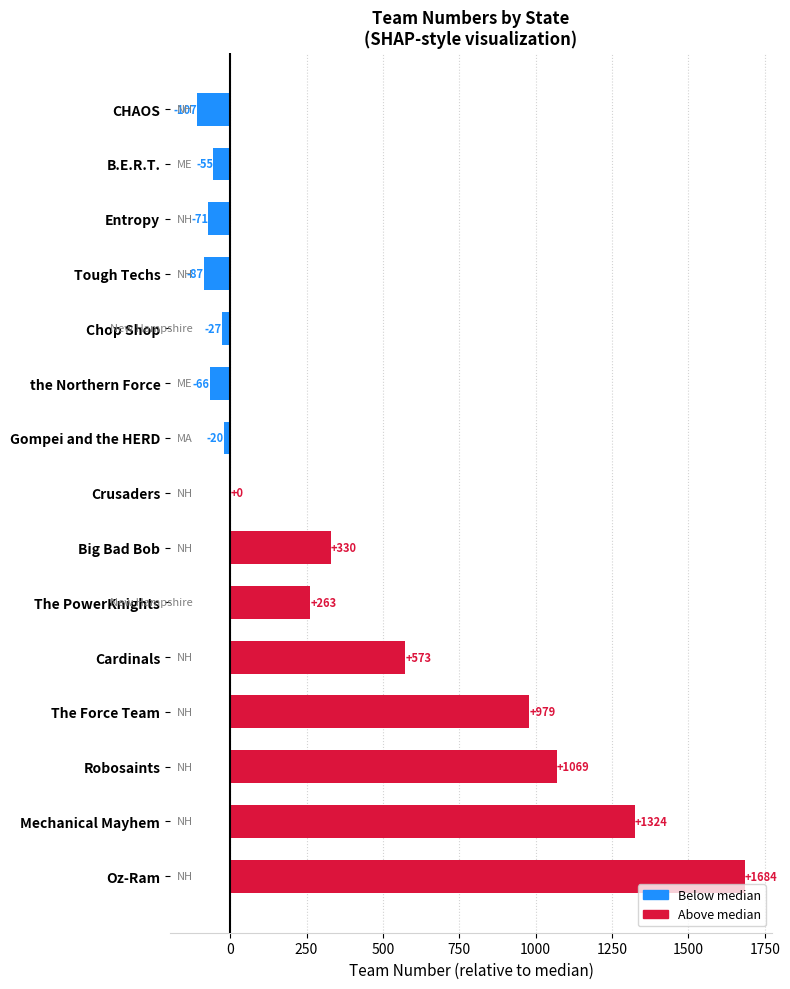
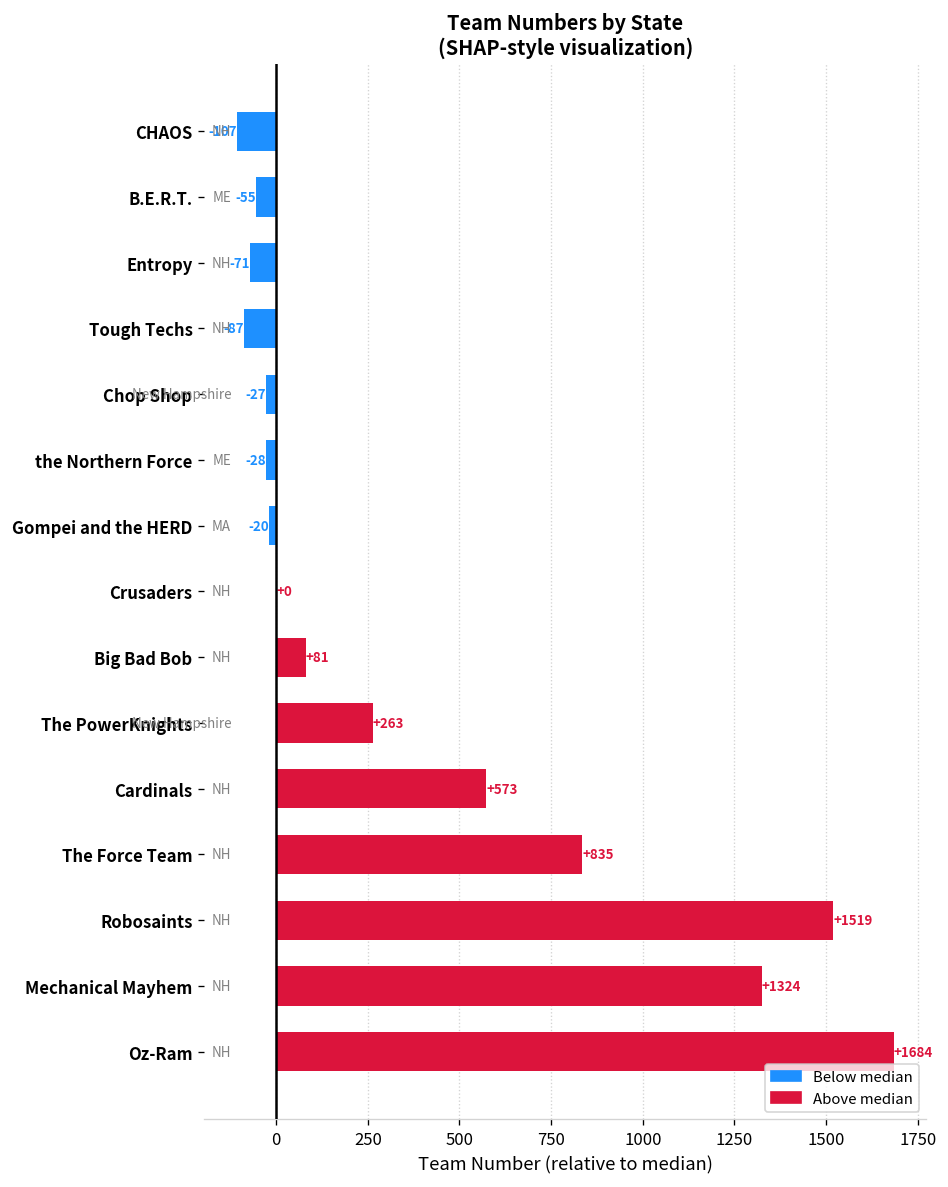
the Northern Force: -66 -> -28
Big Bad Bob: +330 -> +81
The Force Team: +979 -> +835
Robosaints: +1069 -> +1519
